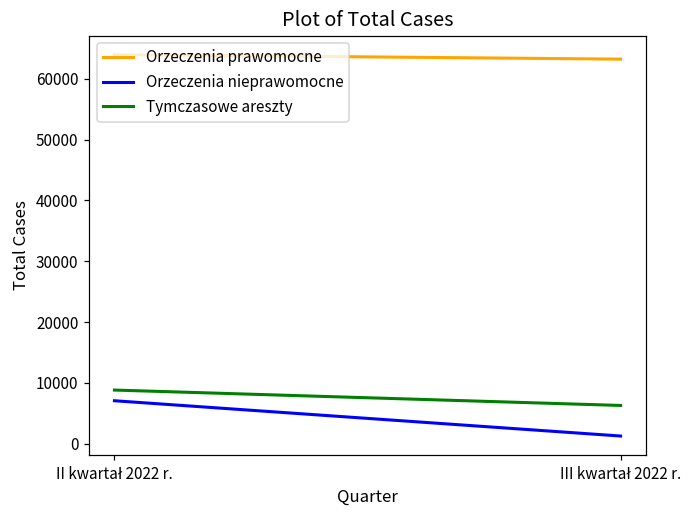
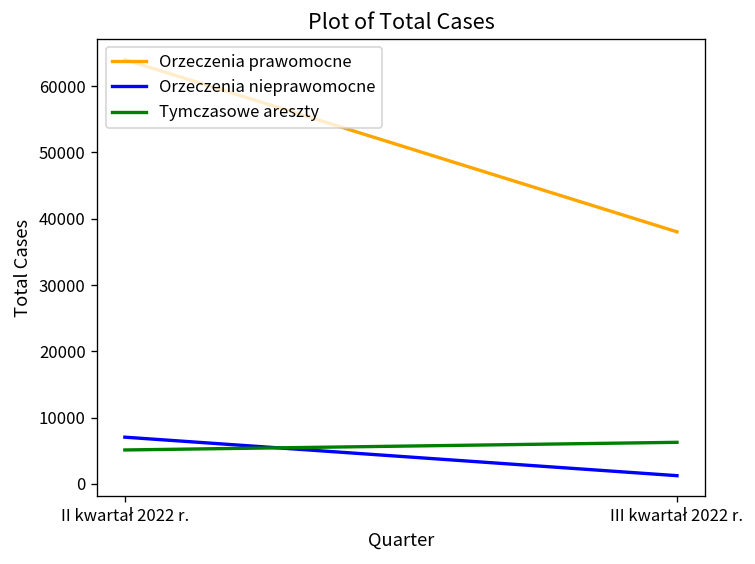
Tymczasowe areszty, II kwartał 2022 r.: 9000 -> 5000
Orzeczenia prawomocne, III kwartał 2022 r.: 63000 -> 38000
